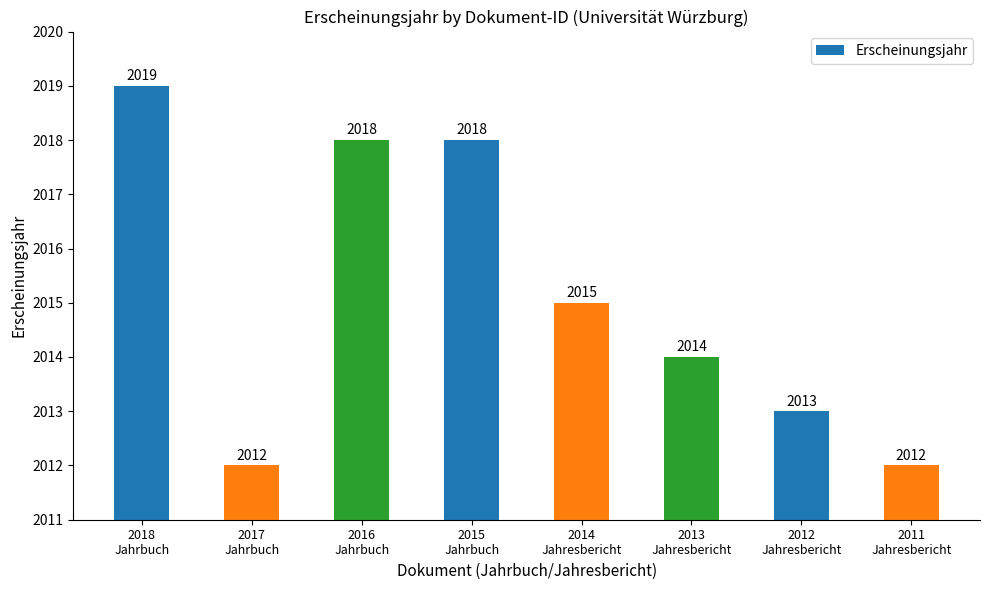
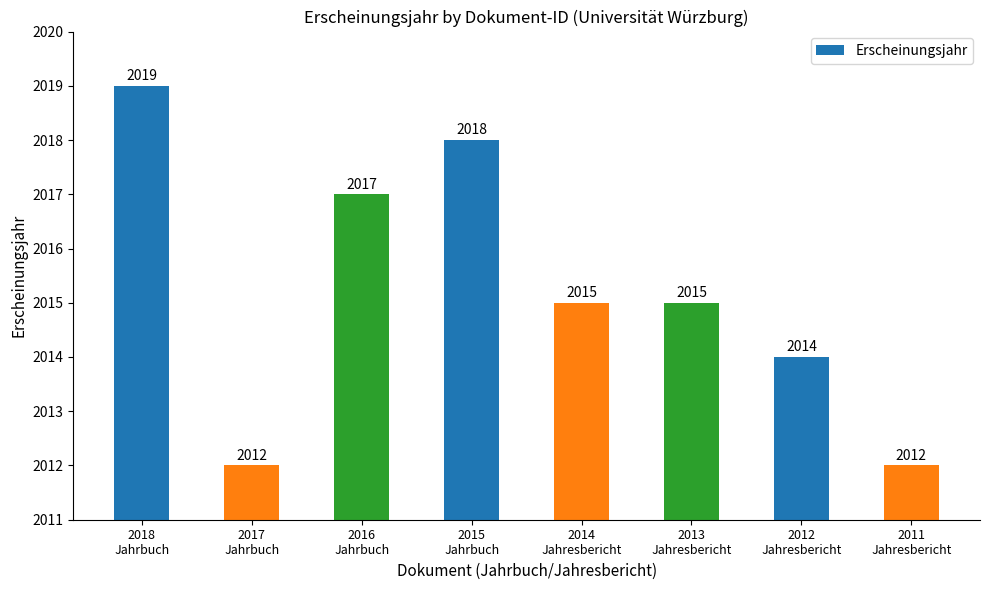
2016 Jahrbuch: 2018 -> 2017
2013 Jahresbericht: 2014 -> 2015
2012 Jahresbericht: 2013 -> 2014
